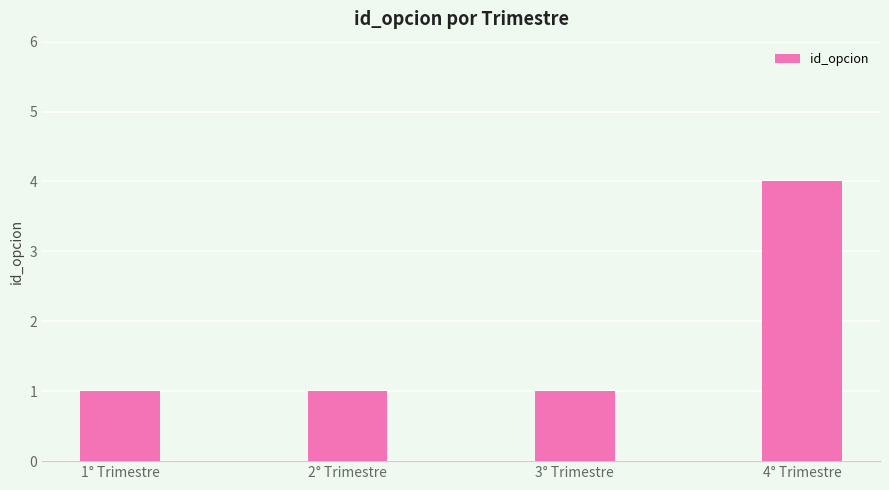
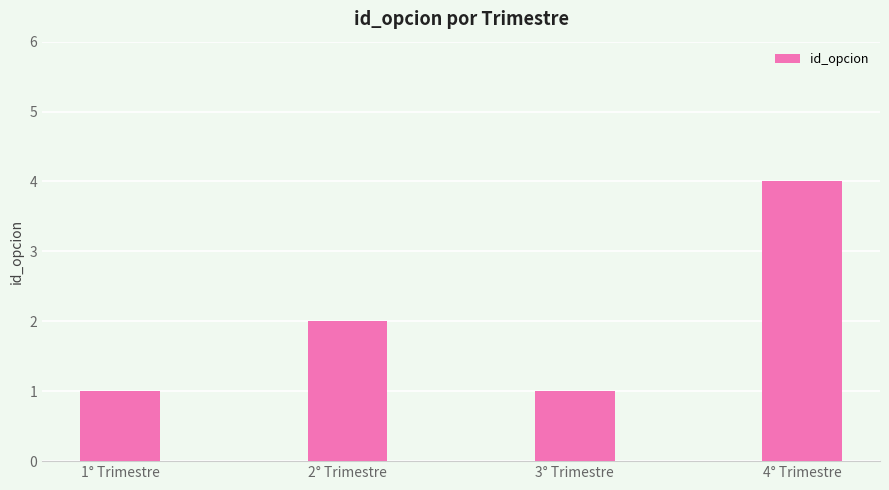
2° Trimestre: 1 -> 2
